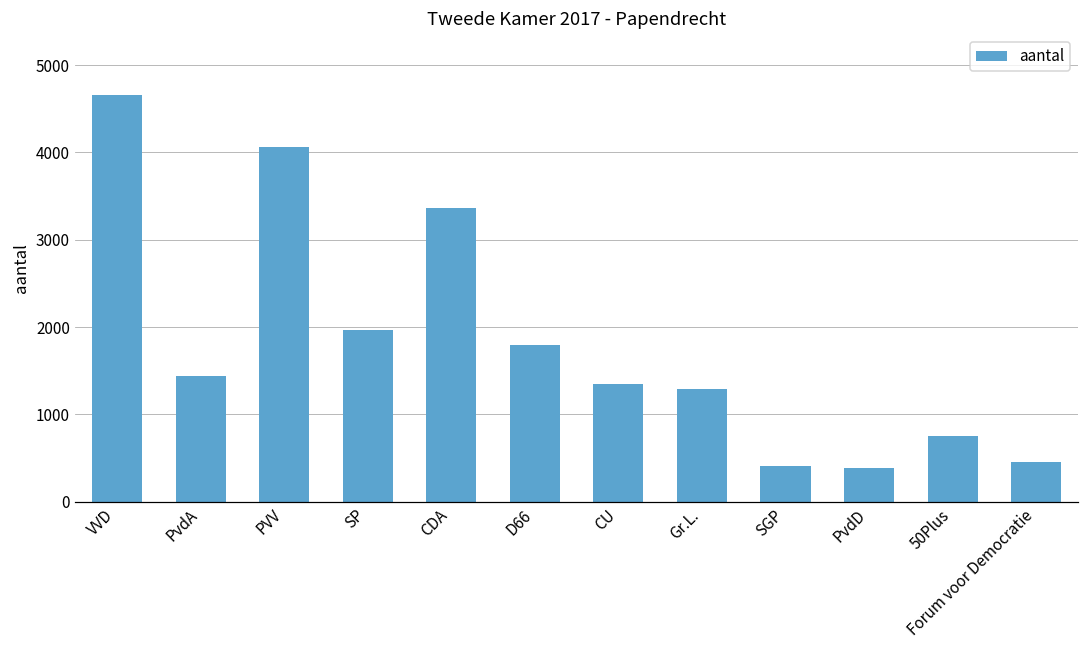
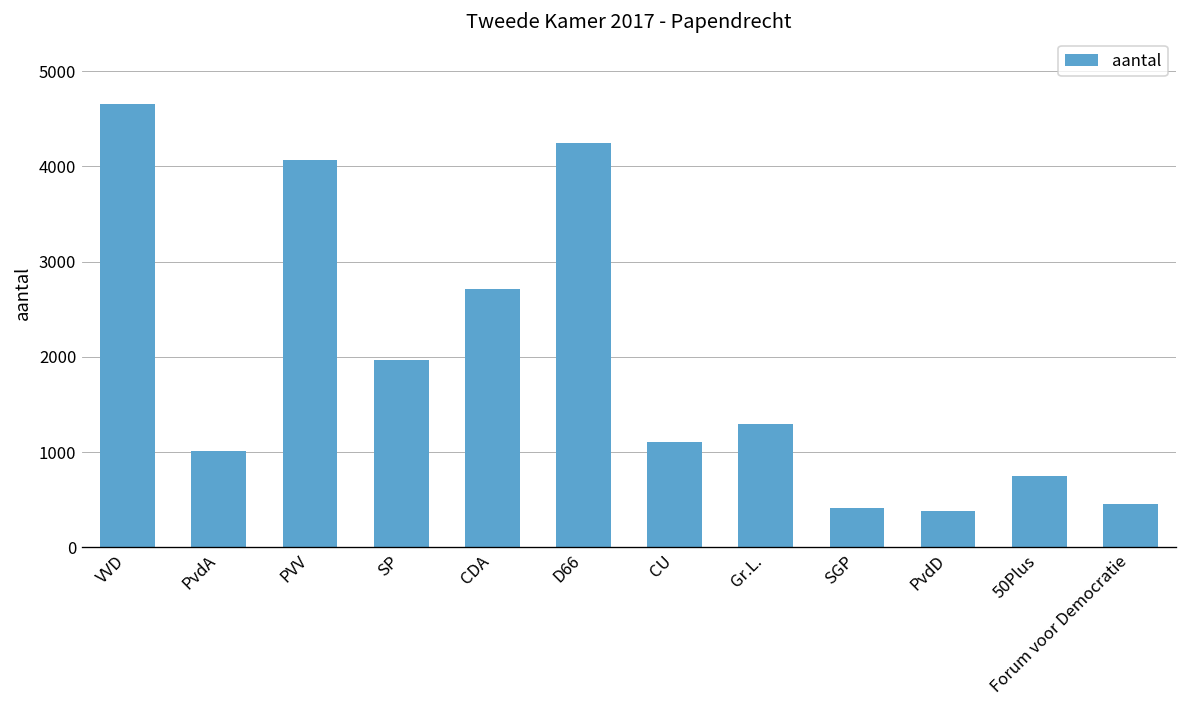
PvdA: 1400 -> 1000
CDA: 3400 -> 2700
D66: 1800 -> 4200
CU: 1300 -> 1100
